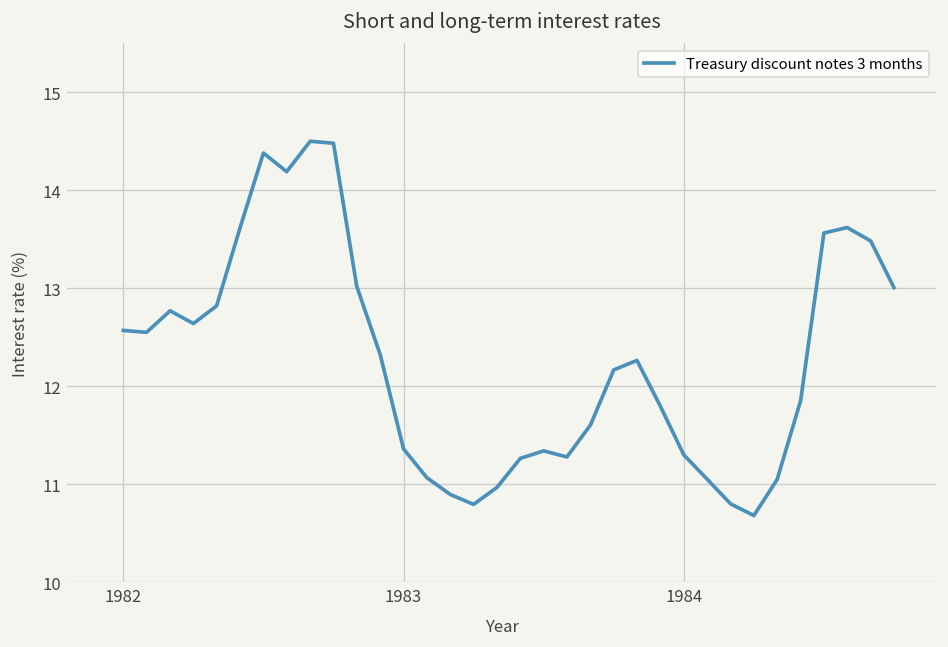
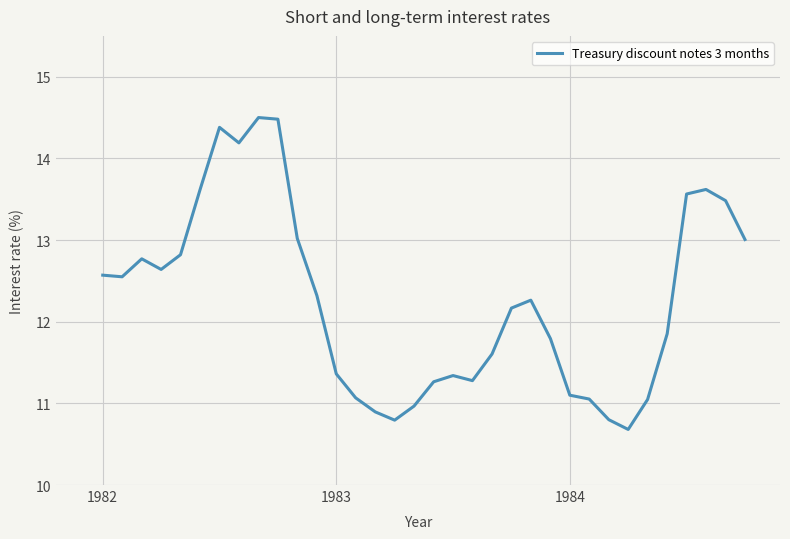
1984: 11.3 -> 11.1
